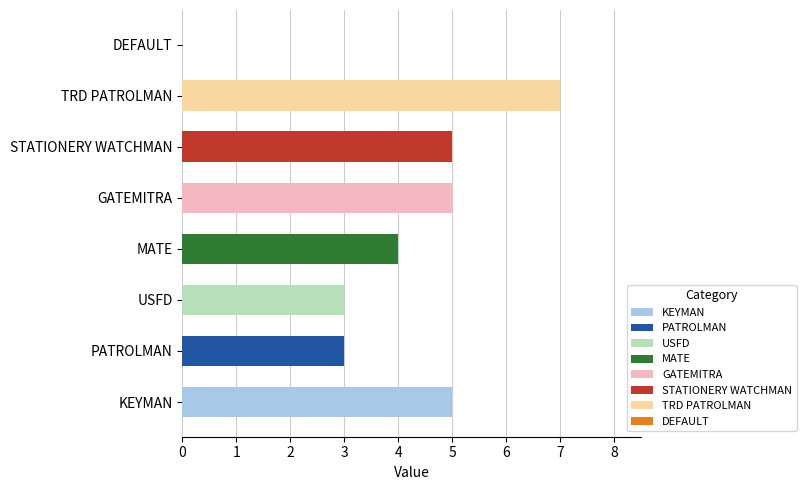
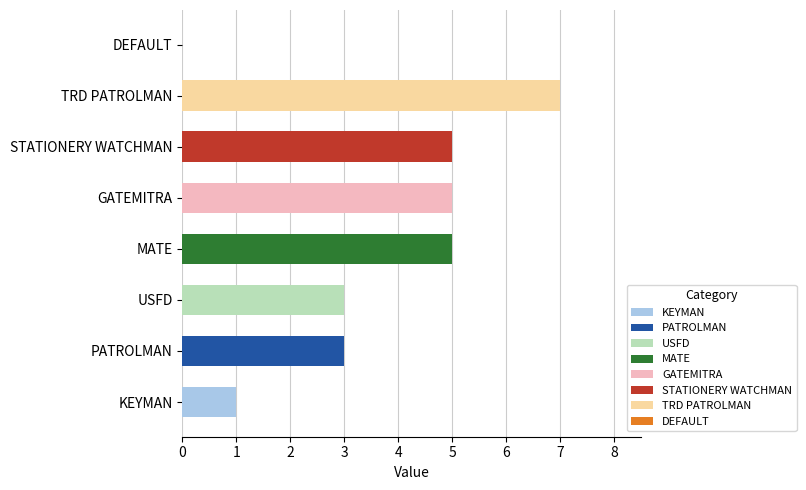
MATE: 4 -> 5
KEYMAN: 5 -> 1
